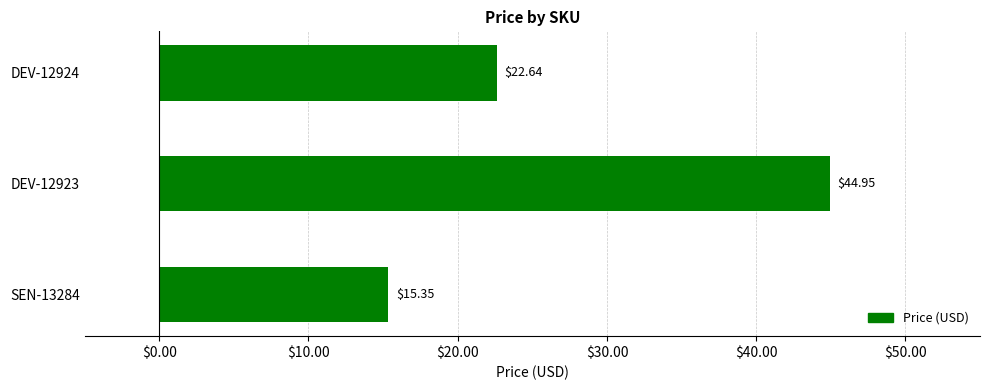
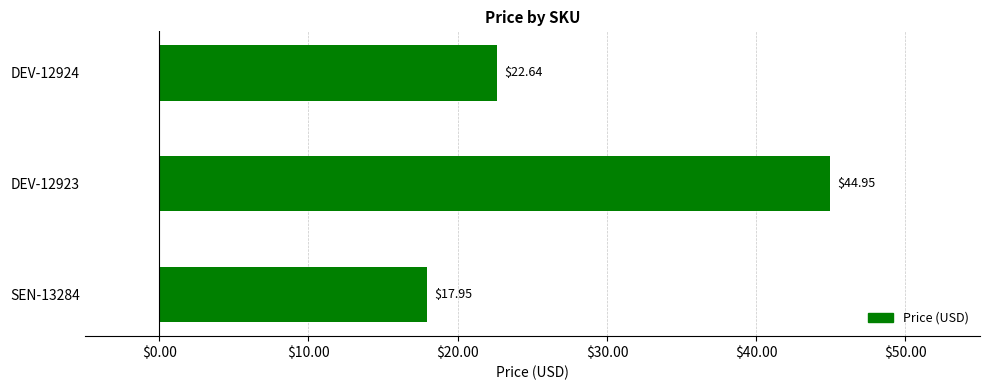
SEN-13284: $15.35 -> $17.95
